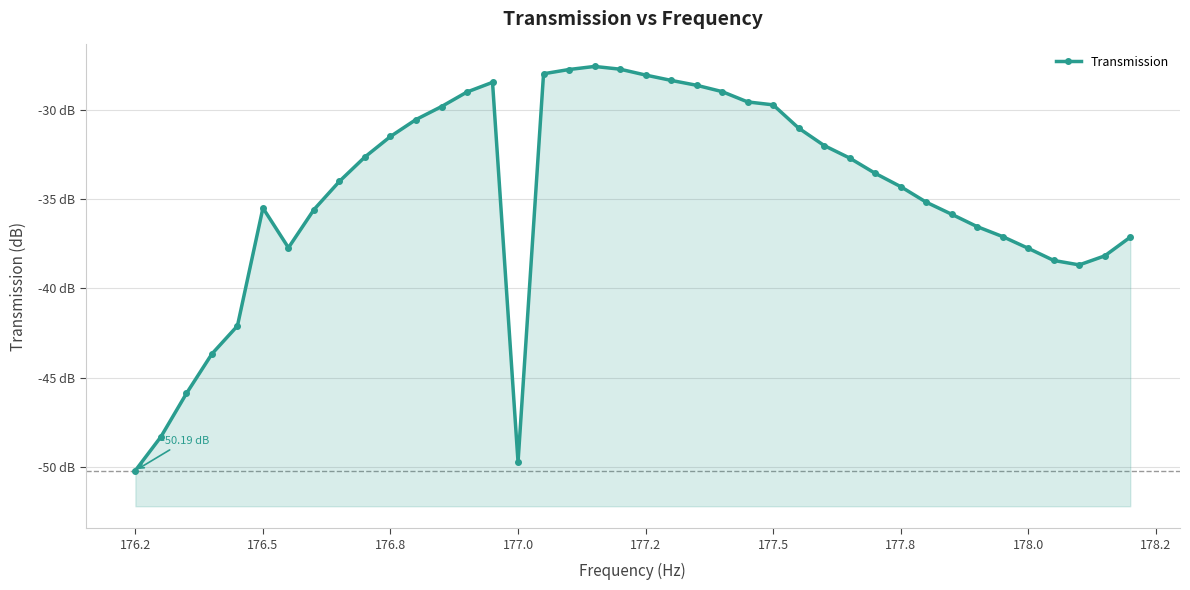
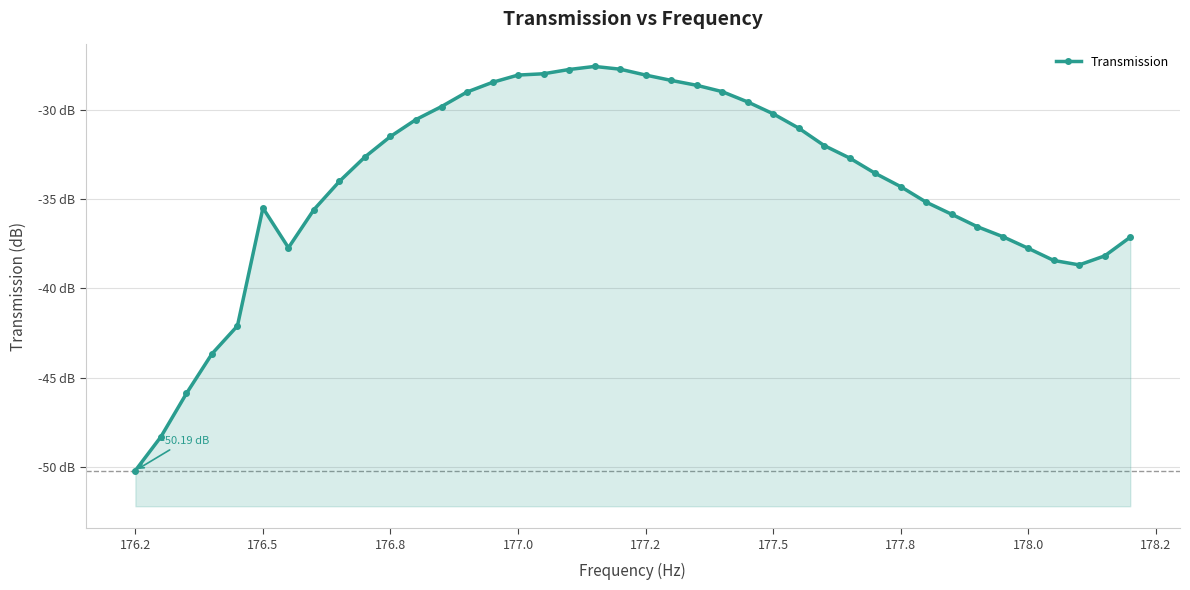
177.0: -49.7 dB -> -28.1 dB
177.5: -29.7 dB -> -30.2 dB
